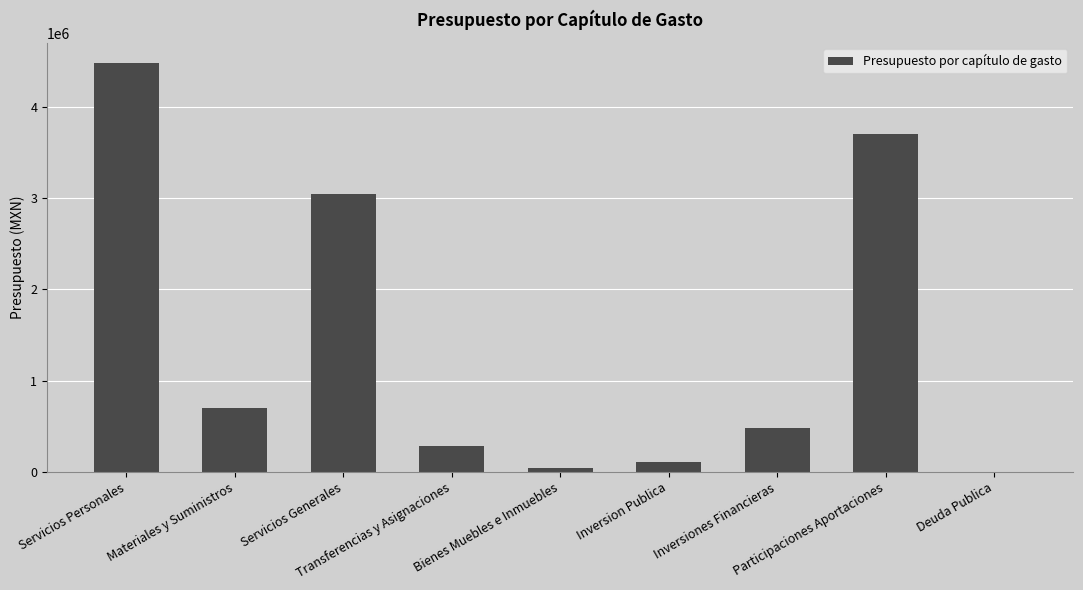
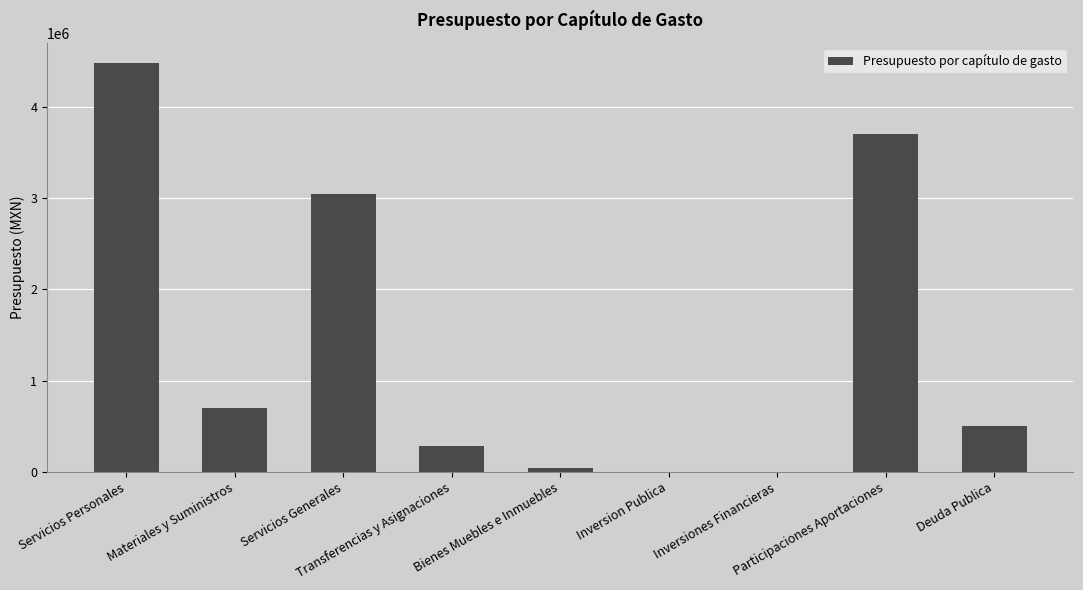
Inversion Publica: 100000 -> 0
Inversiones Financieras: 500000 -> 0
Deuda Publica: 0 -> 500000
